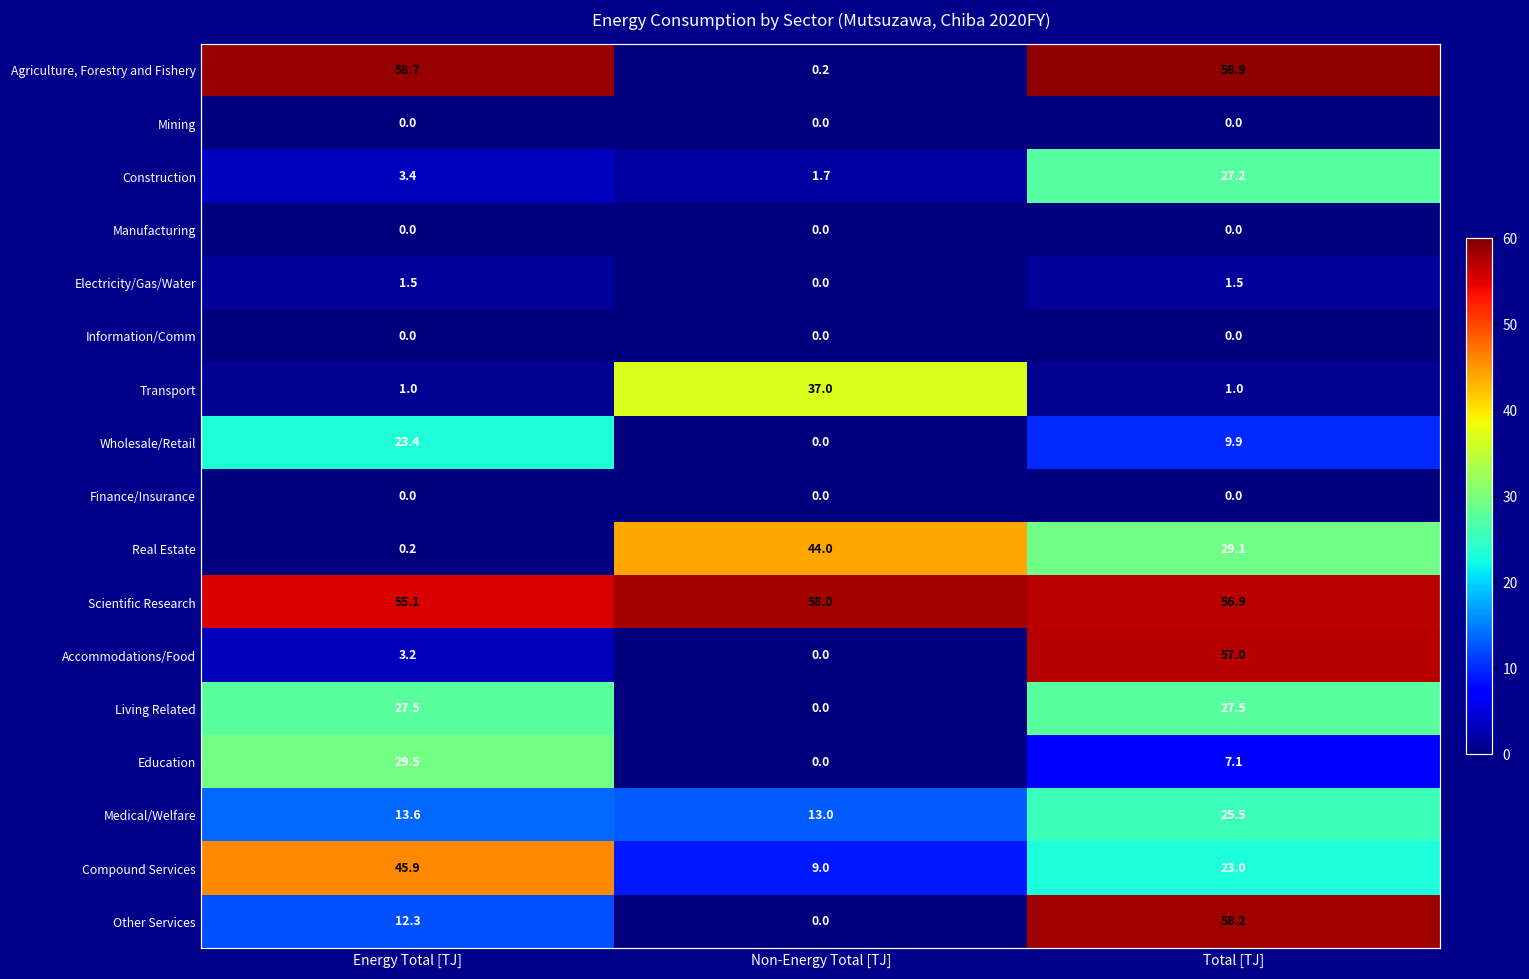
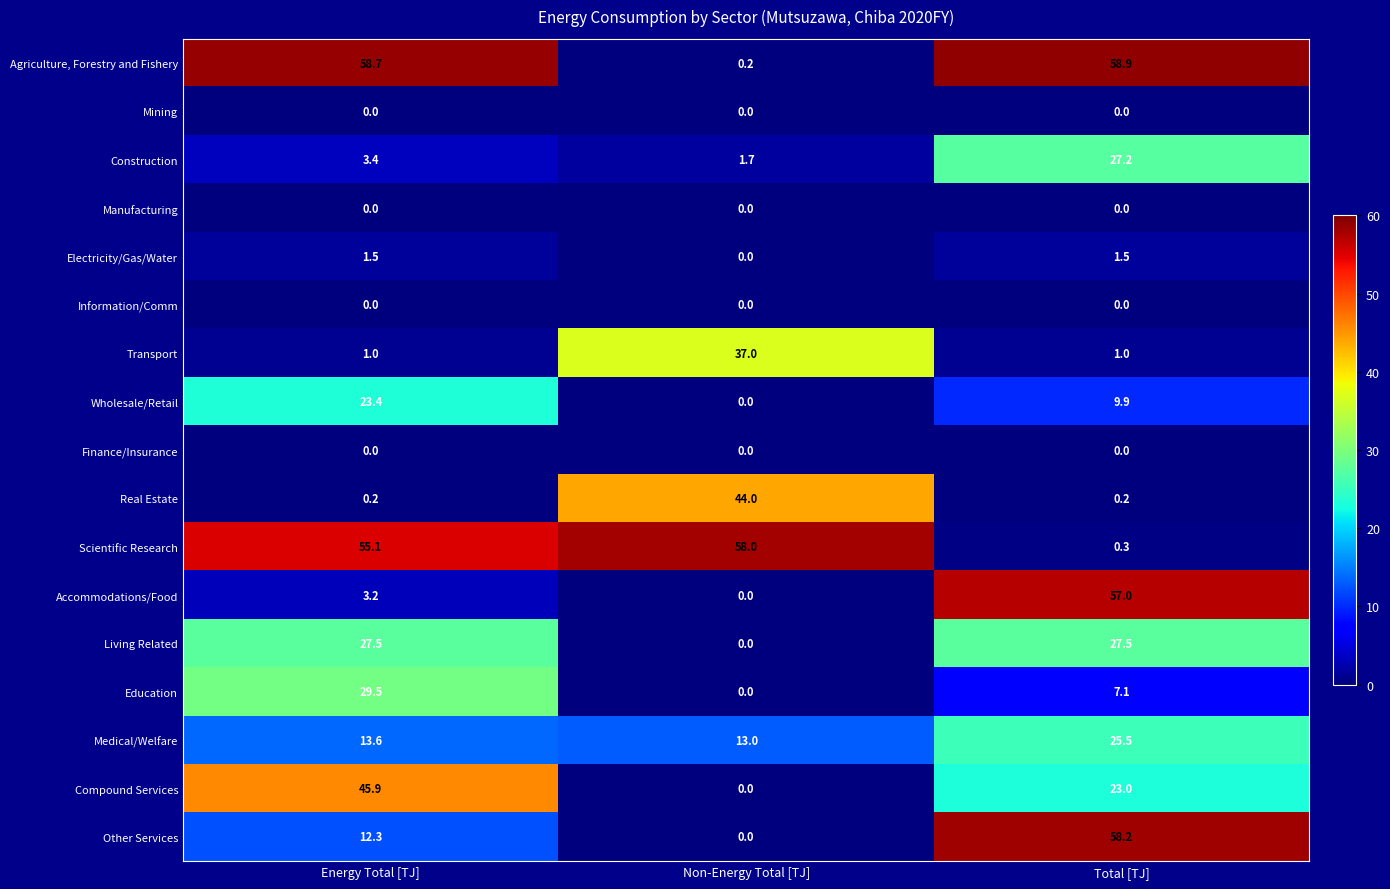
Real Estate, Total [TJ]: 29.1 -> 0.2
Scientific Research, Total [TJ]: 56.9 -> 0.3
Compound Services, Non-Energy Total [TJ]: 9.0 -> 0.0
